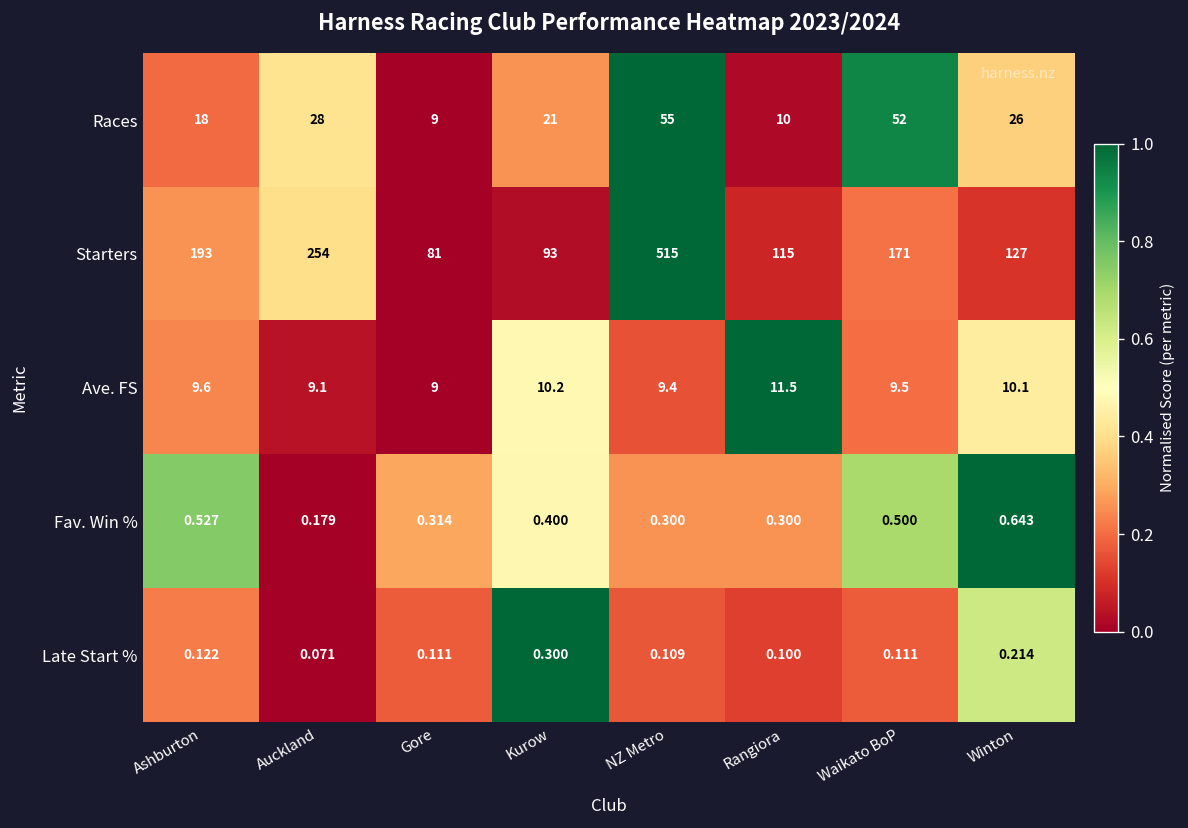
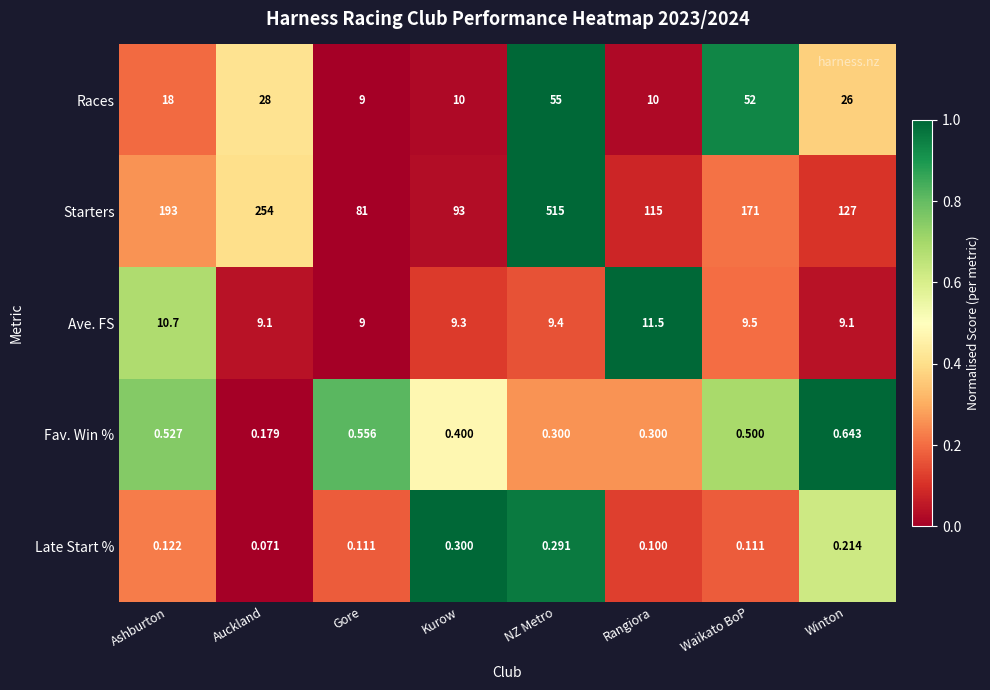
Races, Kurow: 21 -> 10
Ave. FS, Ashburton: 9.6 -> 10.7
Ave. FS, Kurow: 10.2 -> 9.3
Ave. FS, Winton: 10.1 -> 9.1
Fav. Win %, Gore: 0.314 -> 0.556
Late Start %, NZ Metro: 0.109 -> 0.291
